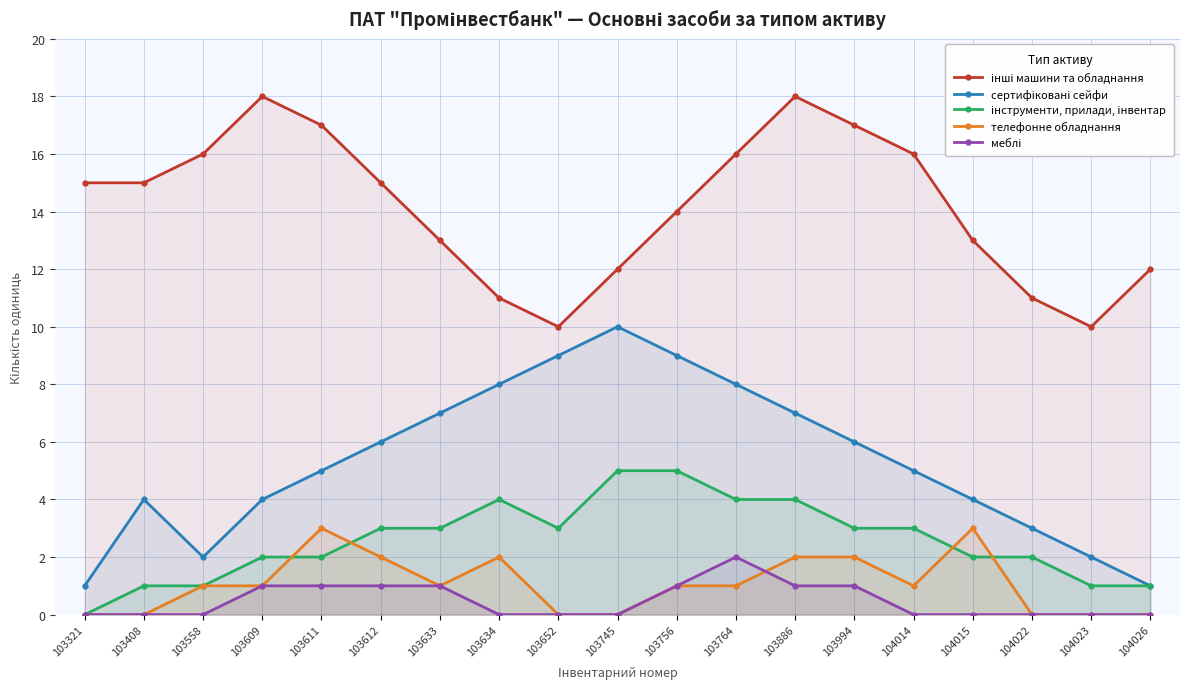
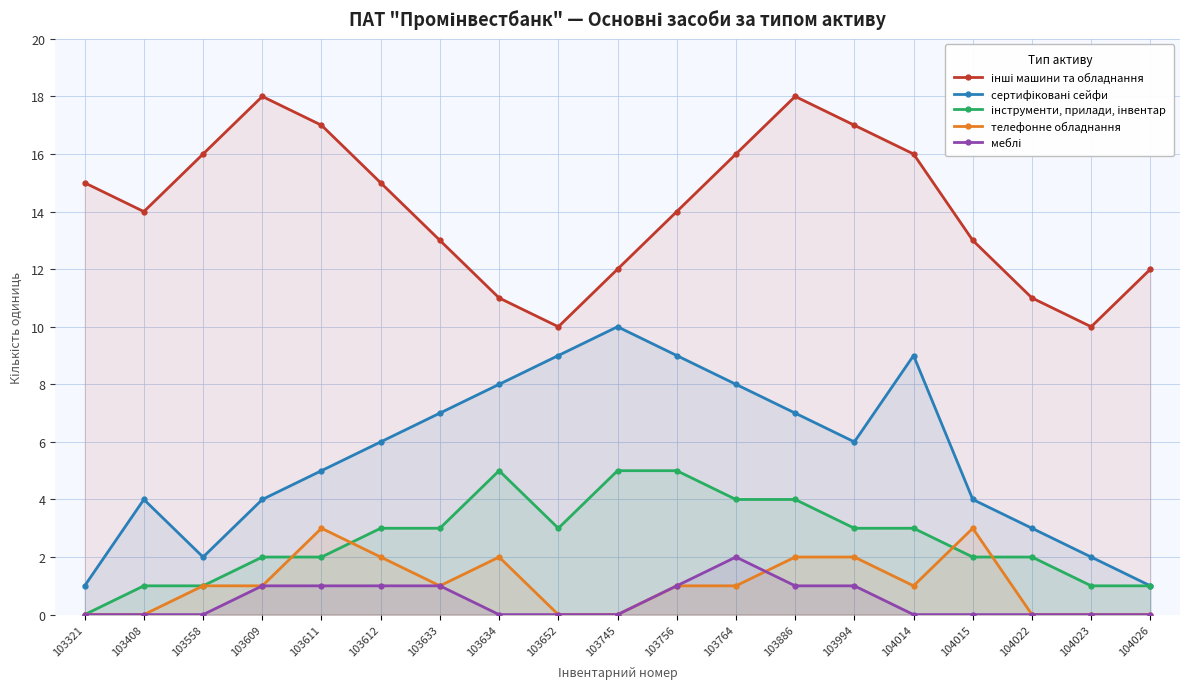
інші машини та обладнання, 103408: 15 -> 14
інструменти, прилади, інвентар, 103634: 4 -> 5
сертифіковані сейфи, 104014: 5 -> 9
